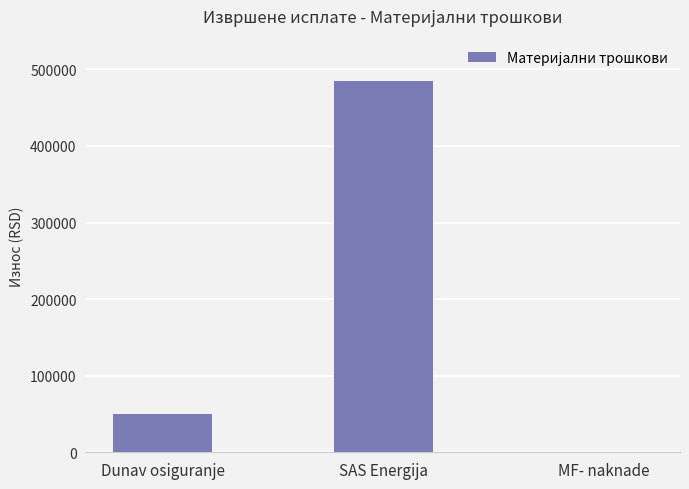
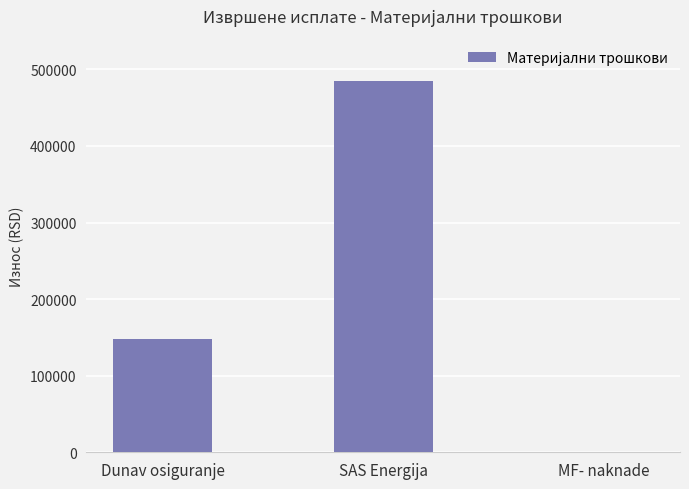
Dunav osiguranje: 50000 -> 150000
